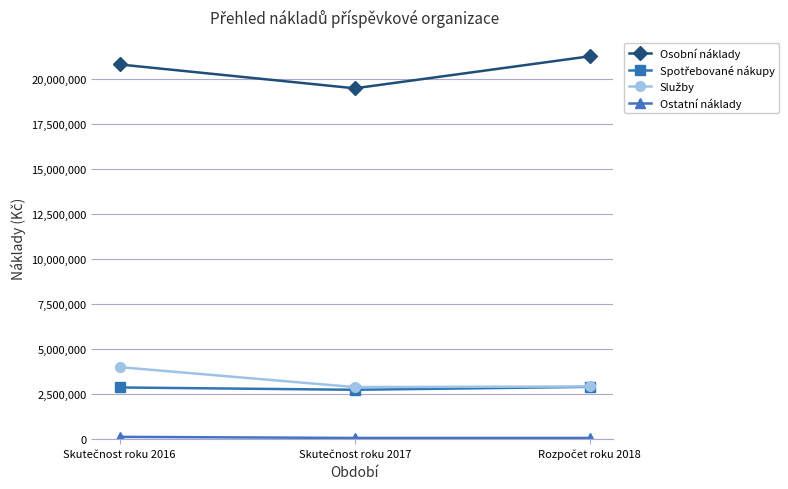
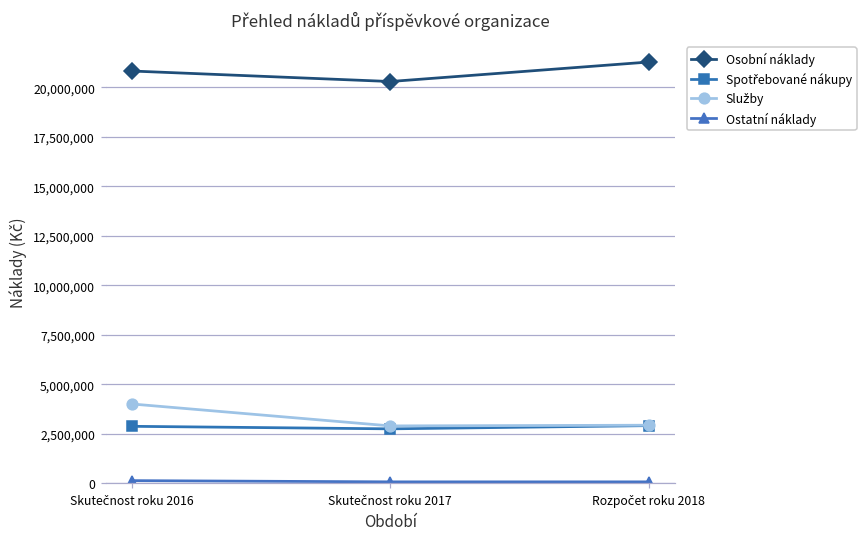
Osobní náklady, Skutečnost roku 2017: 19,500,000 -> 20,300,000
